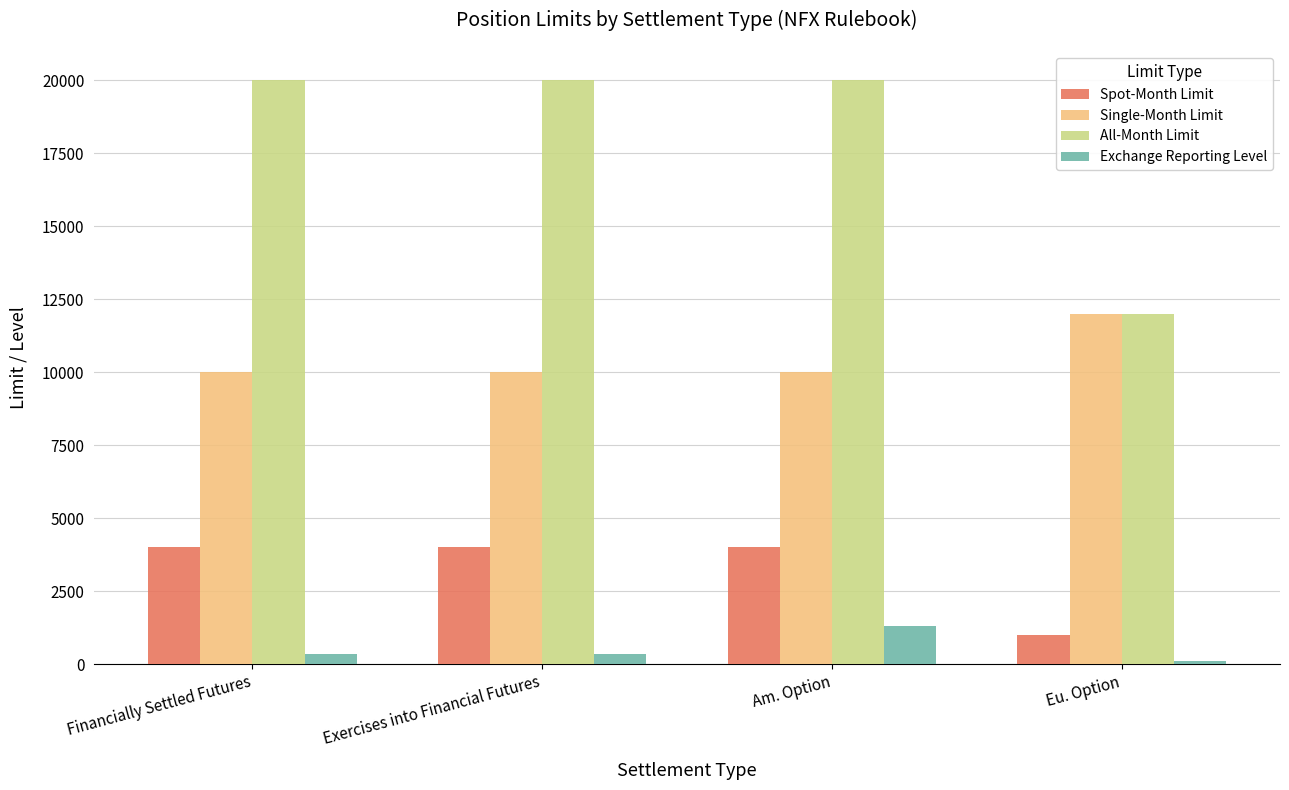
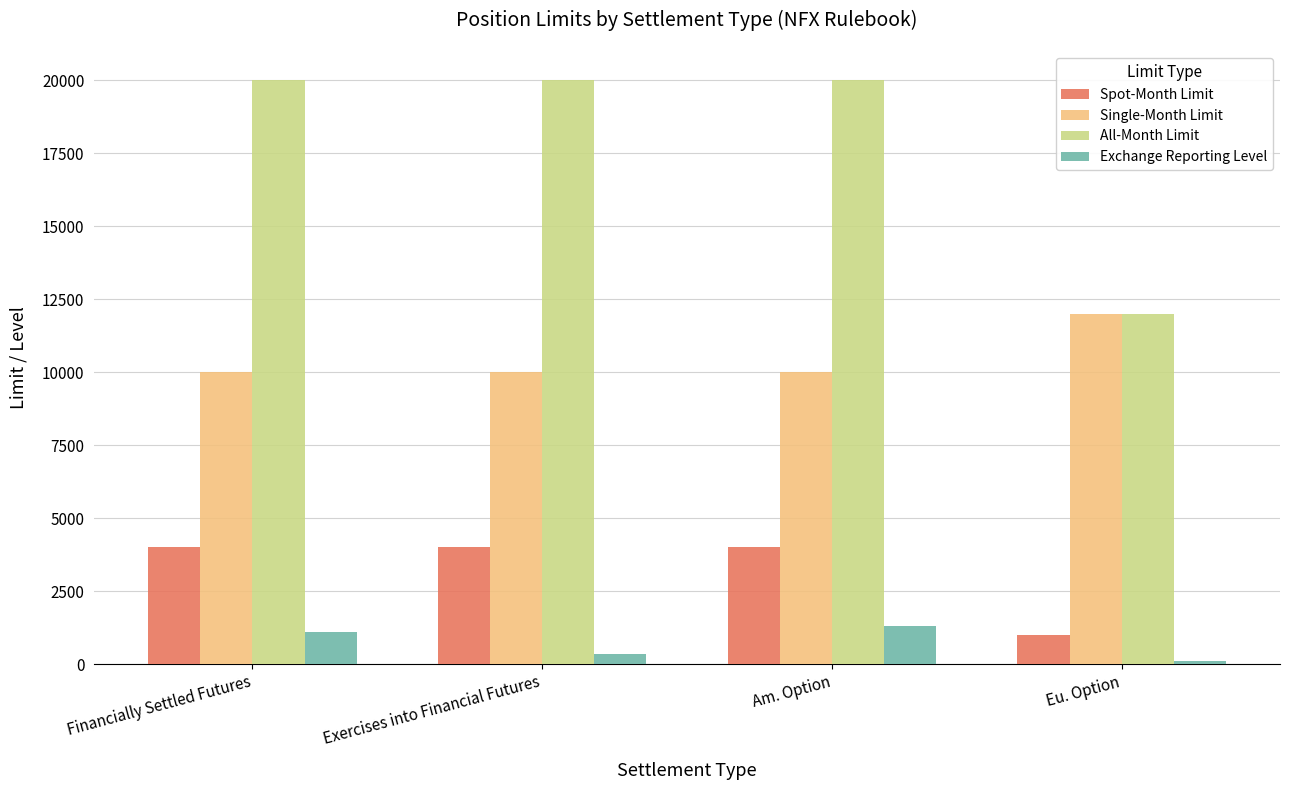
Exchange Reporting Level, Financially Settled Futures: 400 -> 1100
